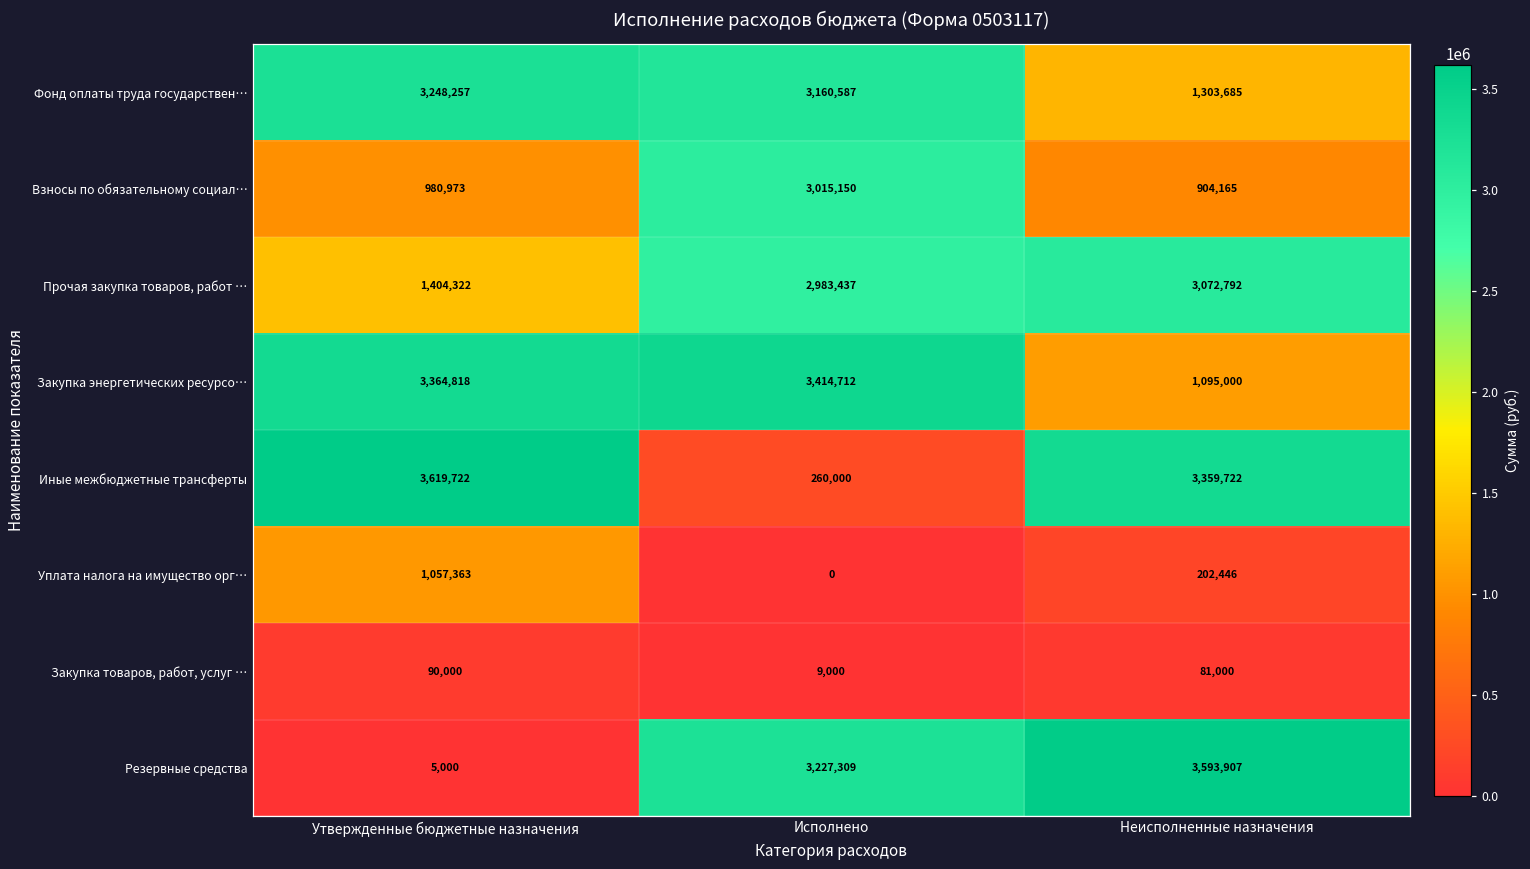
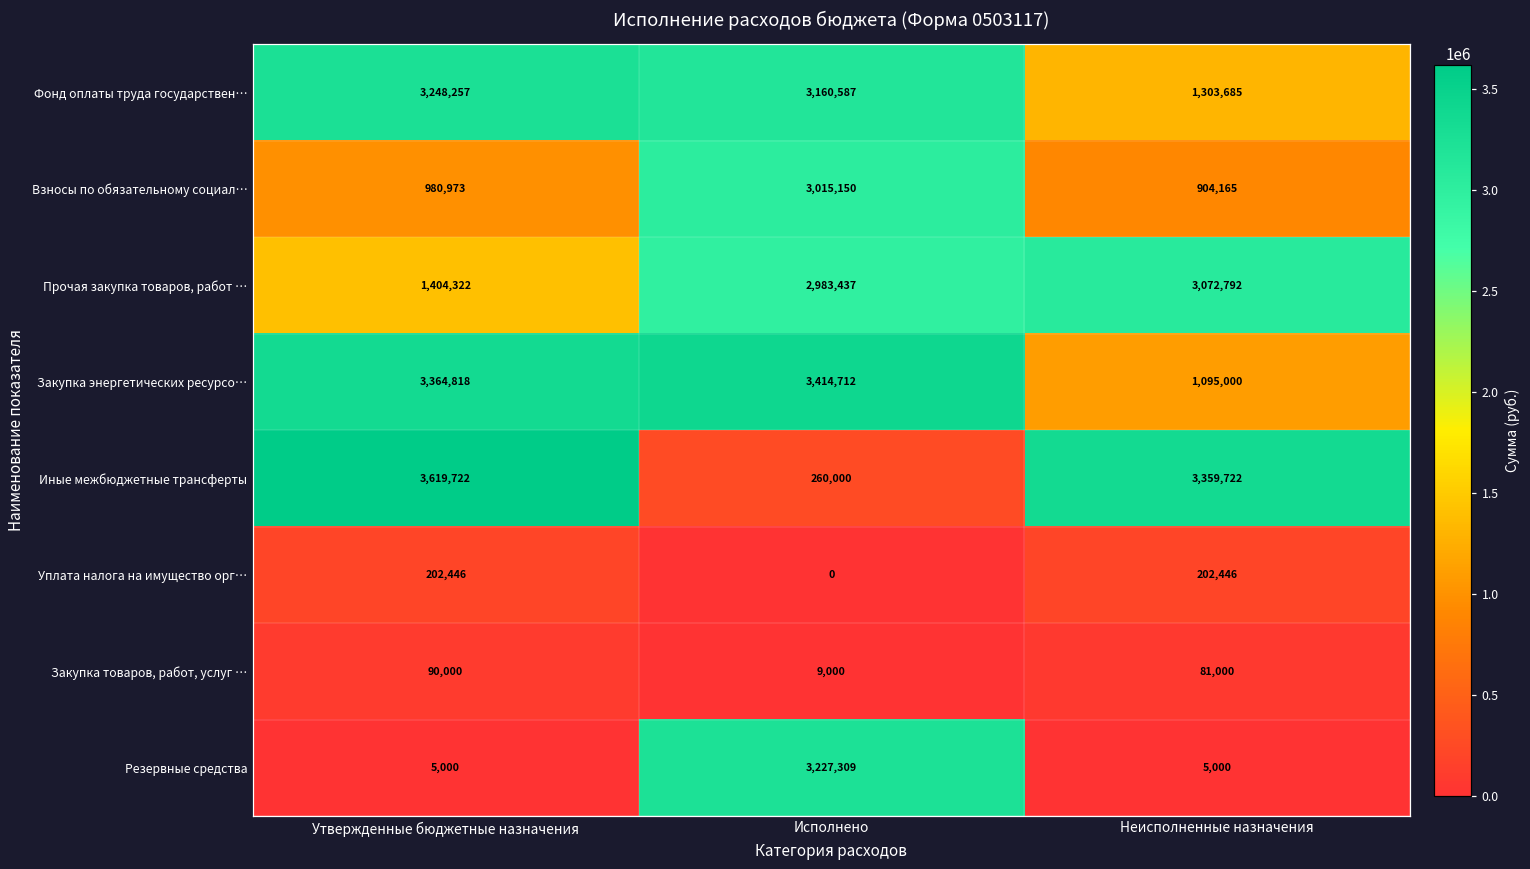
Уплата налога на имущество орг…, Утвержденные бюджетные назначения: 1,057,363 -> 202,446
Резервные средства, Неисполненные назначения: 3,593,907 -> 5,000
